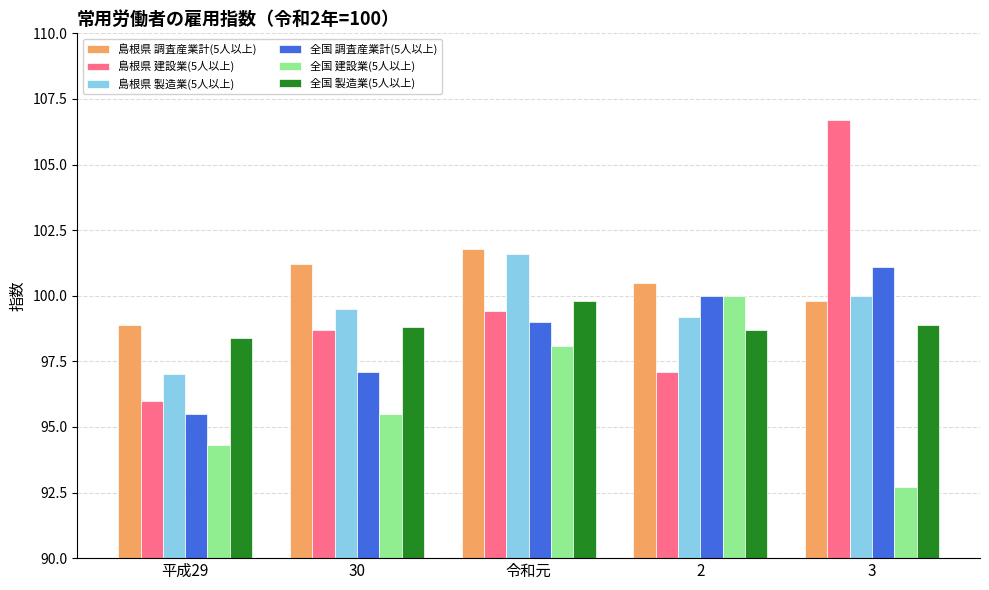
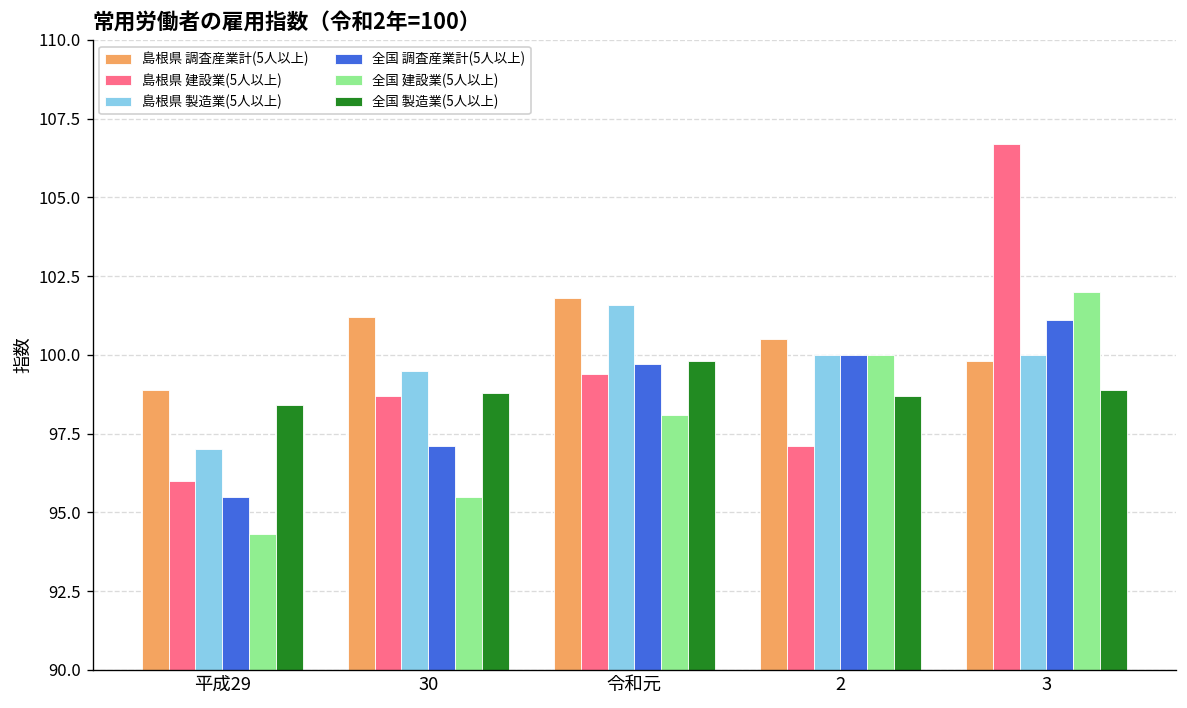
全国 調査産業計(5人以上), 令和元: 99.0 -> 99.7
島根県 製造業(5人以上), 2: 99.2 -> 100.0
全国 建設業(5人以上), 3: 92.7 -> 102.0
